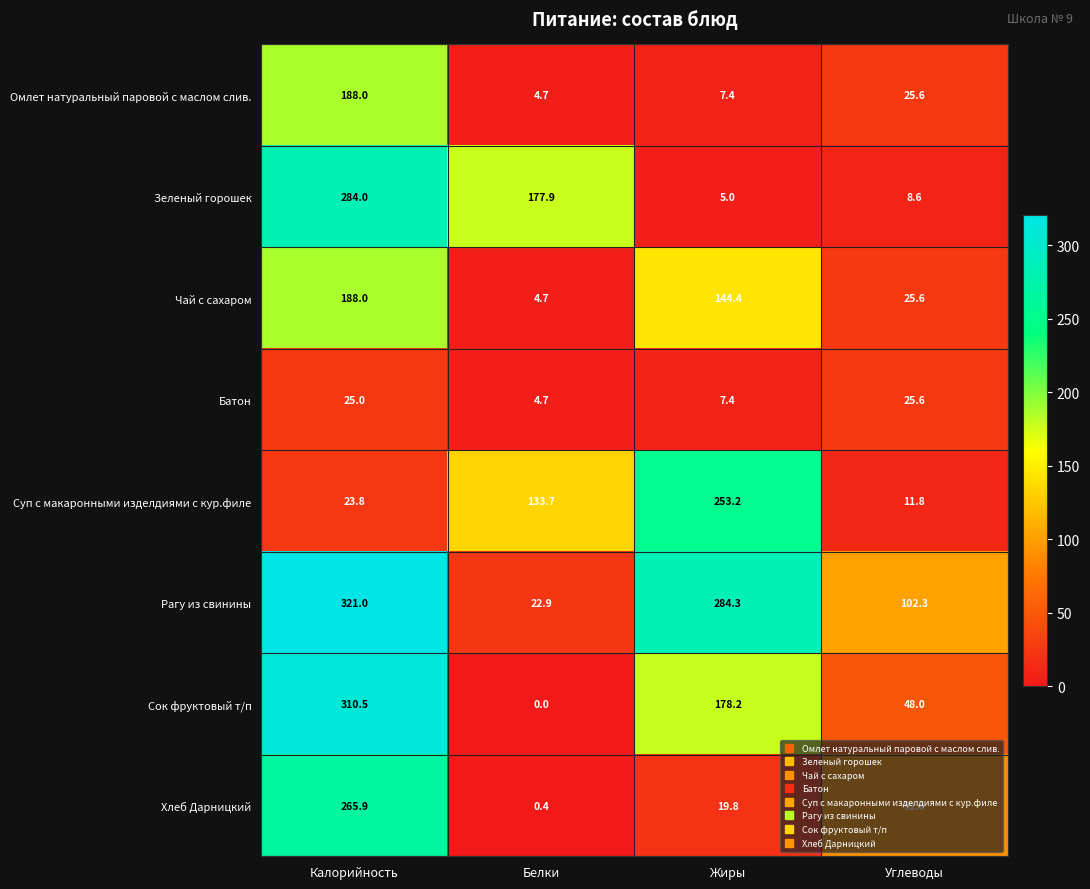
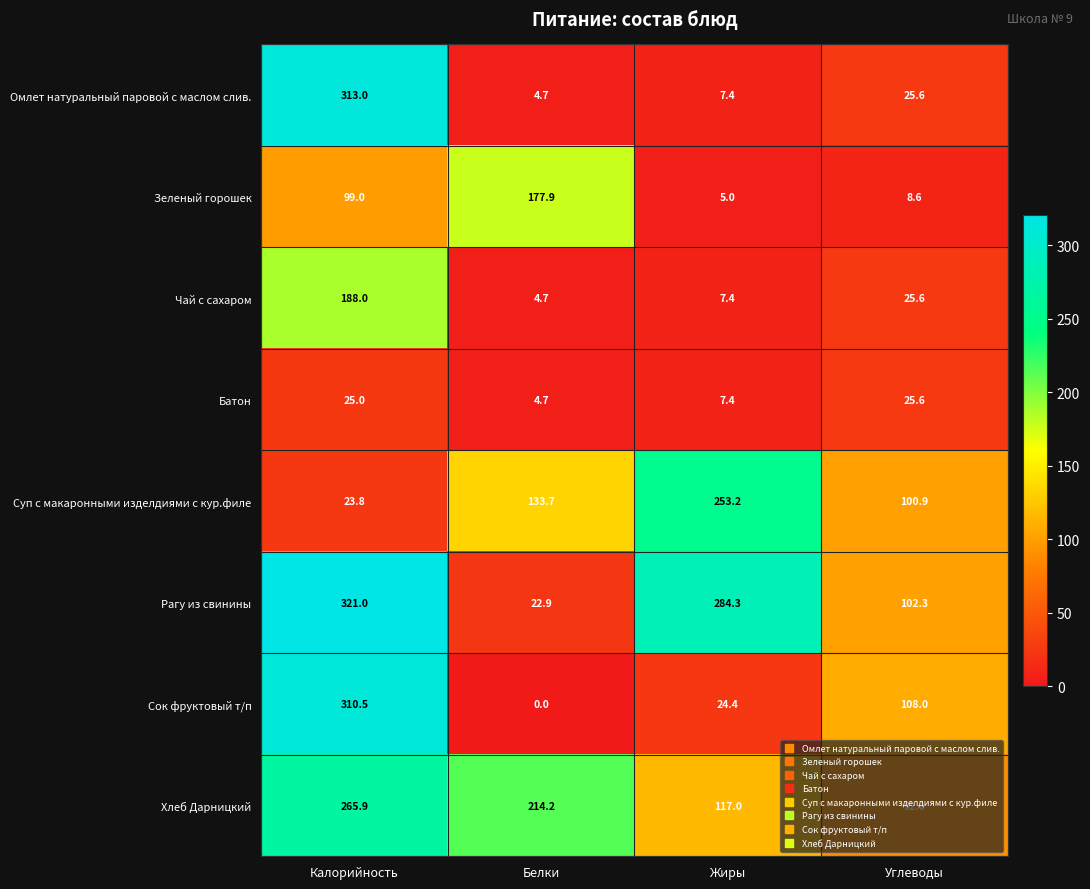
Омлет натуральный паровой с маслом слив., Калорийность: 188.0 -> 313.0
Зеленый горошек, Калорийность: 284.0 -> 99.0
Чай с сахаром, Жиры: 144.4 -> 7.4
Суп с макаронными изделдиями с кур.филе, Углеводы: 11.8 -> 100.9
Сок фруктовый т/п, Жиры: 178.2 -> 24.4
Сок фруктовый т/п, Углеводы: 48.0 -> 108.0
Хлеб Дарницкий, Белки: 0.4 -> 214.2
Хлеб Дарницкий, Жиры: 19.8 -> 117.0
